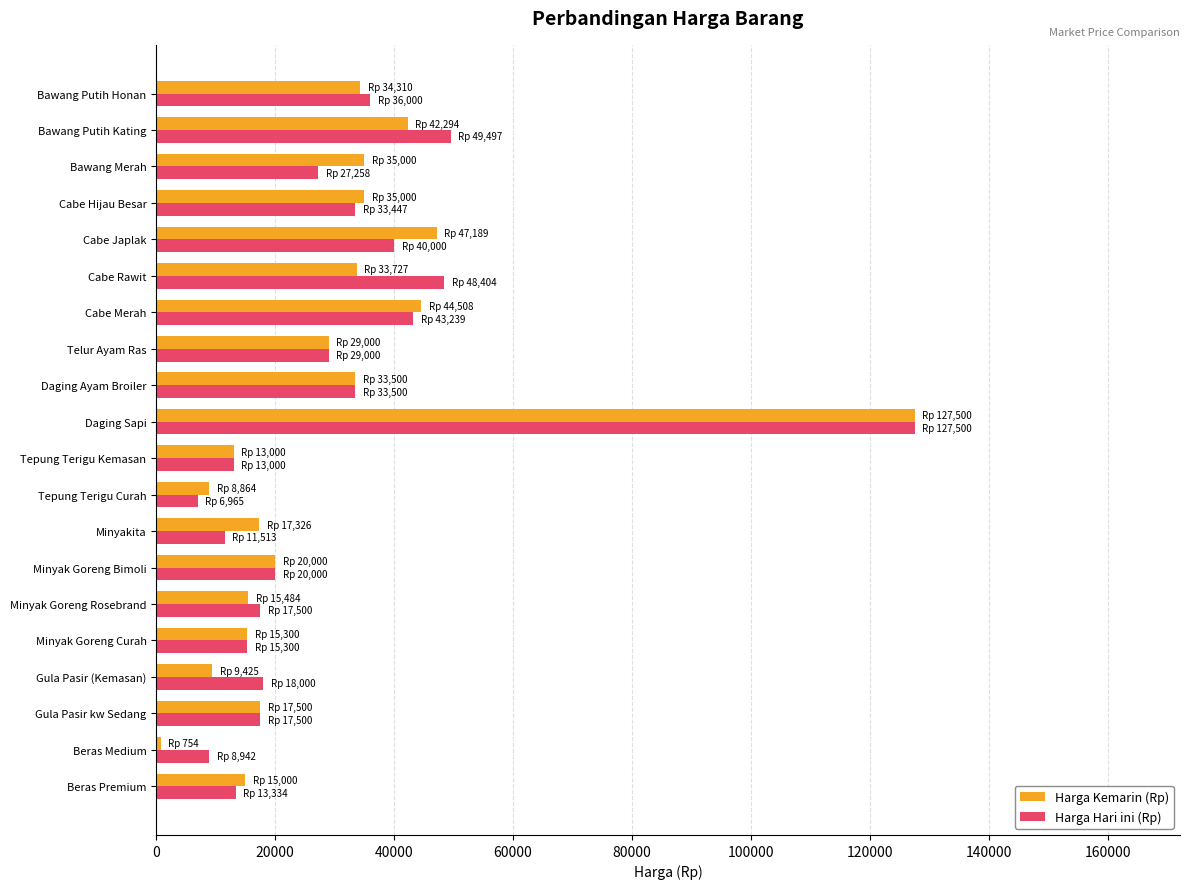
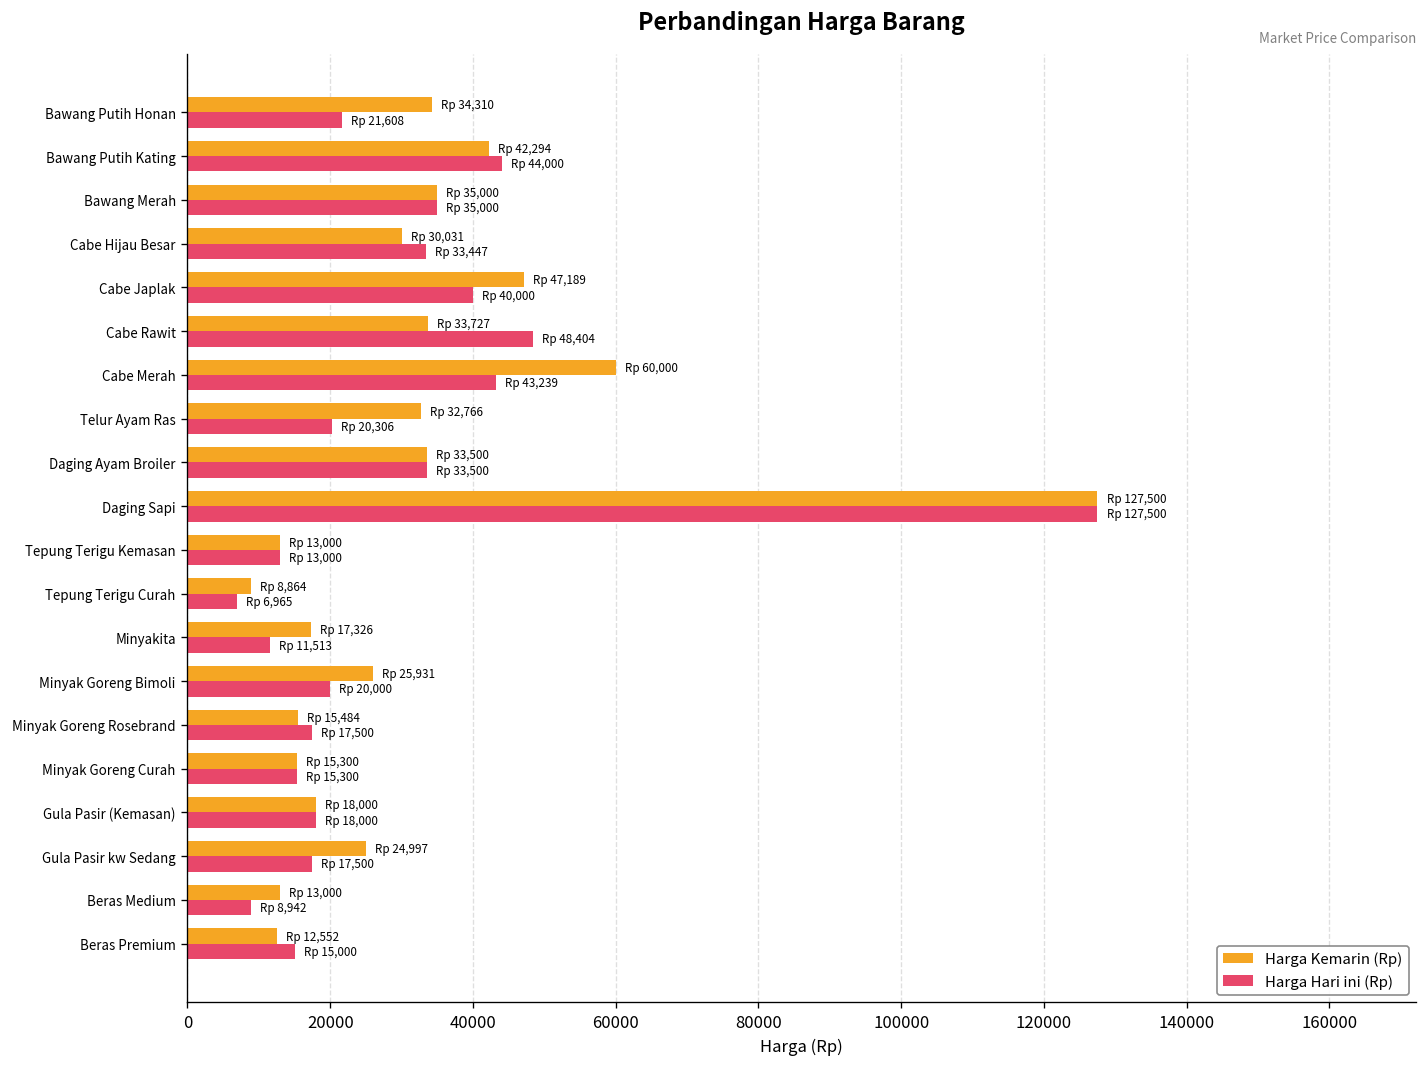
Harga Hari ini (Rp), Bawang Putih Honan: 36,000 -> 21,608
Harga Hari ini (Rp), Bawang Putih Kating: 49,497 -> 44,000
Harga Hari ini (Rp), Bawang Merah: 27,258 -> 35,000
Harga Kemarin (Rp), Cabe Hijau Besar: 35,000 -> 30,031
Harga Kemarin (Rp), Cabe Merah: 44,508 -> 60,000
Harga Kemarin (Rp), Telur Ayam Ras: 29,000 -> 32,766
Harga Hari ini (Rp), Telur Ayam Ras: 29,000 -> 20,306
Harga Kemarin (Rp), Minyak Goreng Bimoli: 20,000 -> 25,931
Harga Kemarin (Rp), Gula Pasir (Kemasan): 9,425 -> 18,000
Harga Kemarin (Rp), Gula Pasir kw Sedang: 17,500 -> 24,997
Harga Kemarin (Rp), Beras Medium: 754 -> 13,000
Harga Kemarin (Rp), Beras Premium: 15,000 -> 12,552
Harga Hari ini (Rp), Beras Premium: 13,334 -> 15,000
